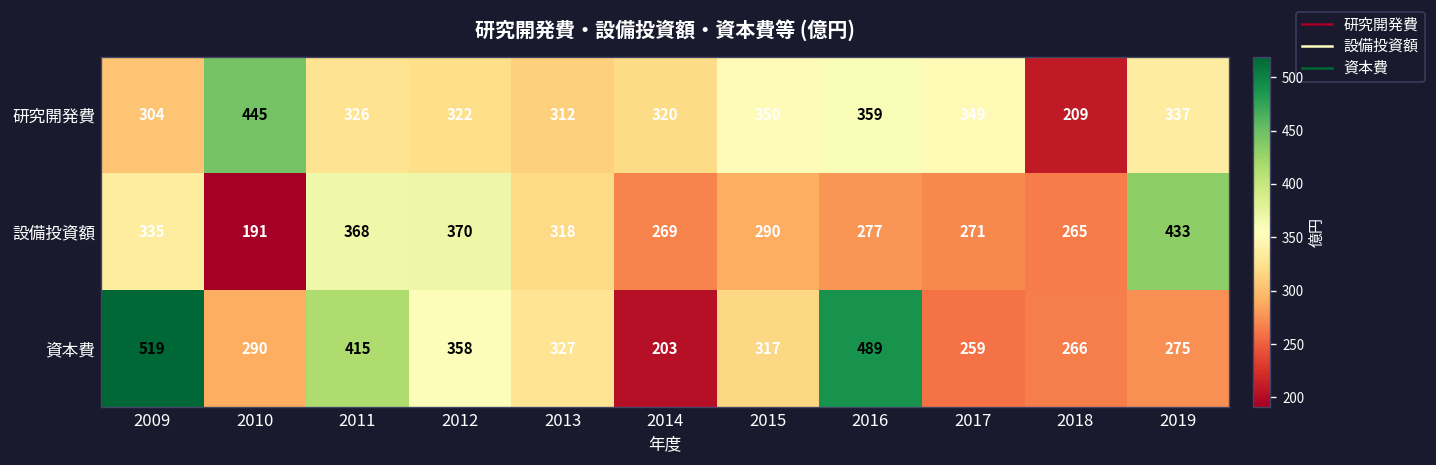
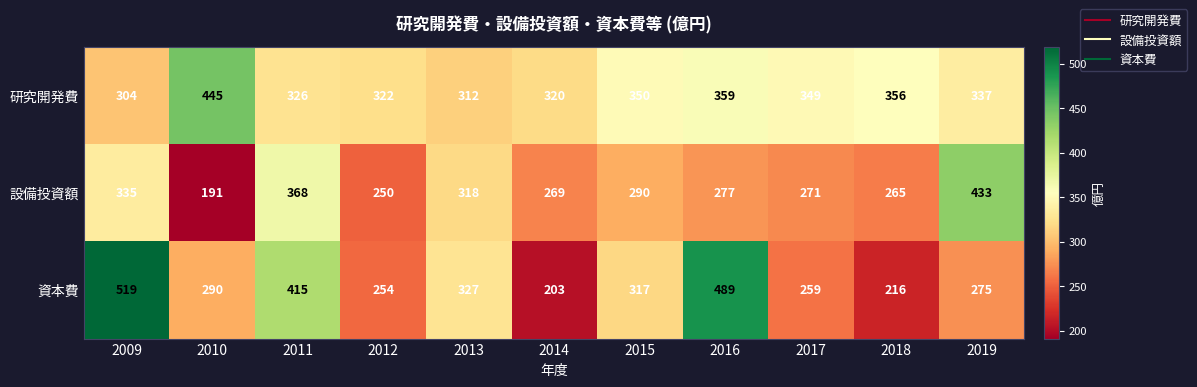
研究開発費, 2018: 209 -> 356
設備投資額, 2012: 370 -> 250
資本費, 2012: 358 -> 254
資本費, 2018: 266 -> 216
